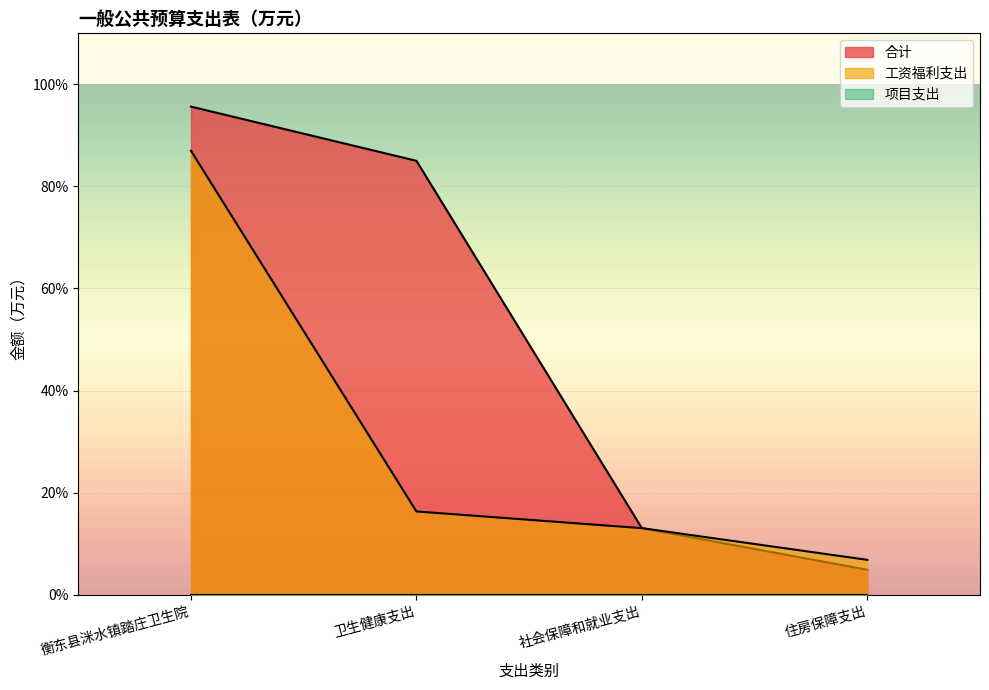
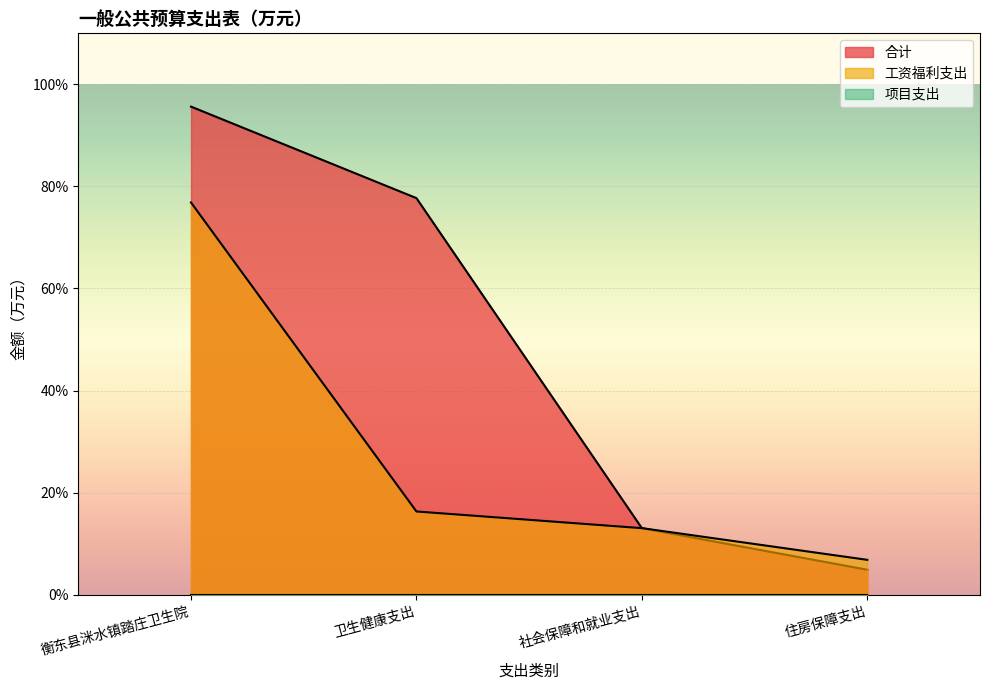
工资福利支出, 衡东县洣水镇踏庄卫生院: 87% -> 77%
合计, 卫生健康支出: 85% -> 78%
